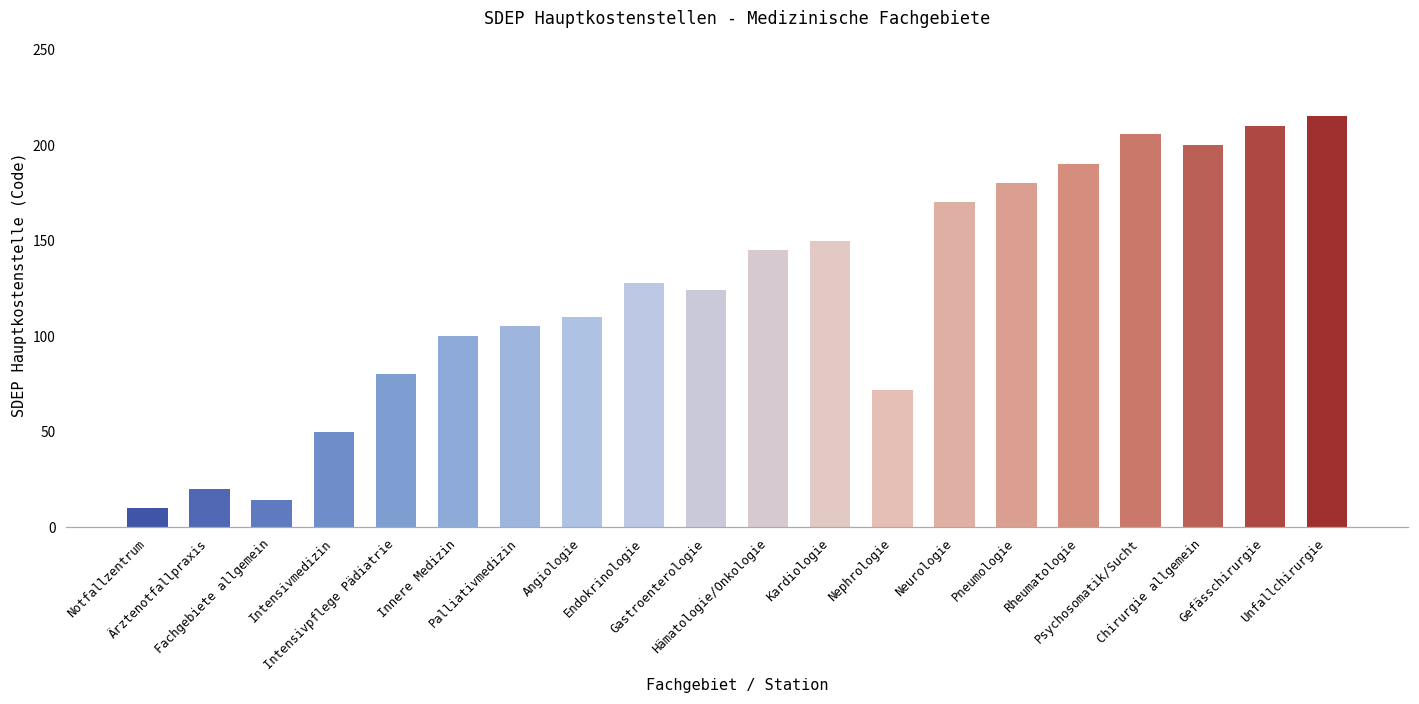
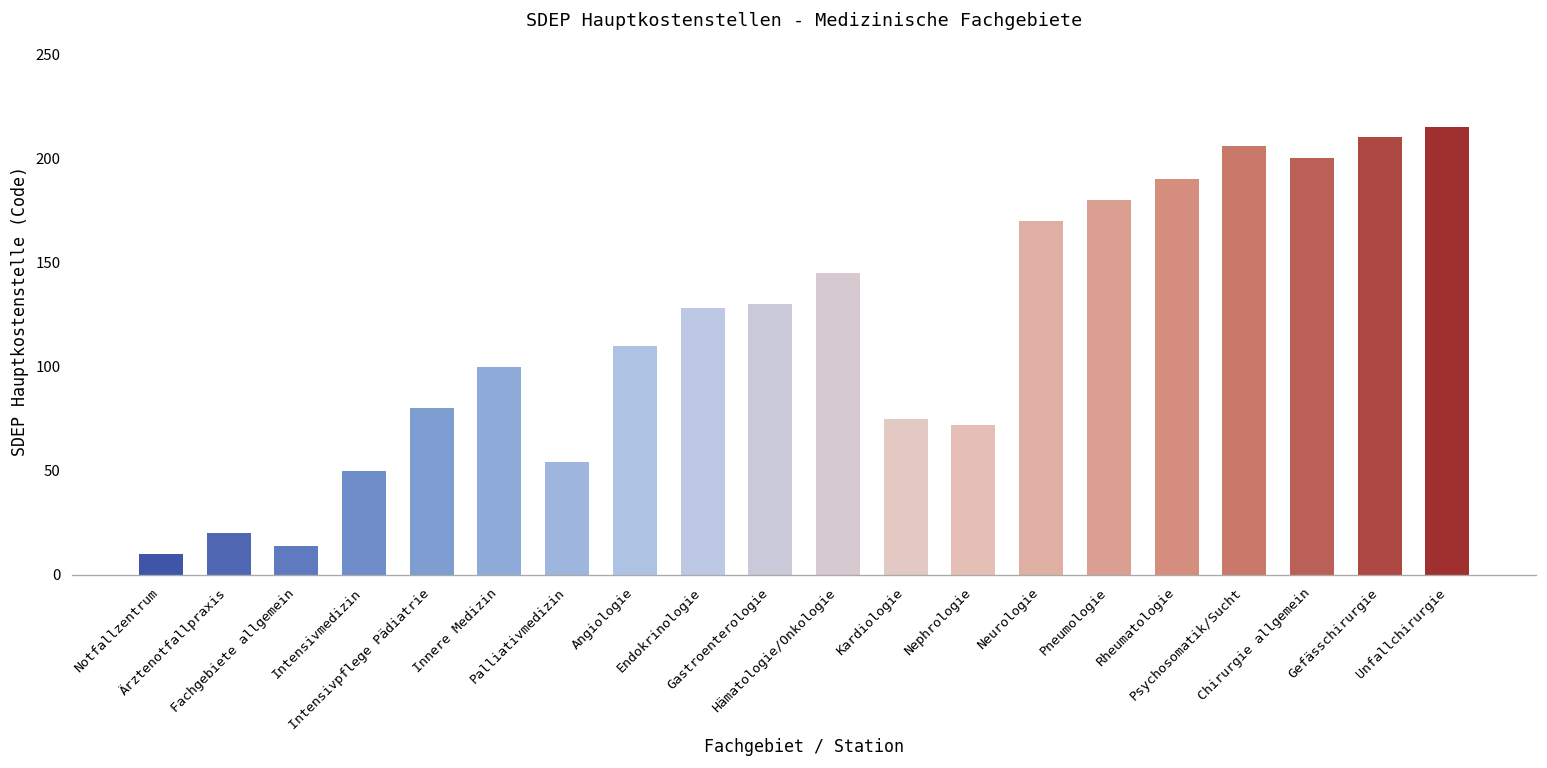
Palliativmedizin: 105 -> 54
Gastroenterologie: 124 -> 130
Kardiologie: 150 -> 75
